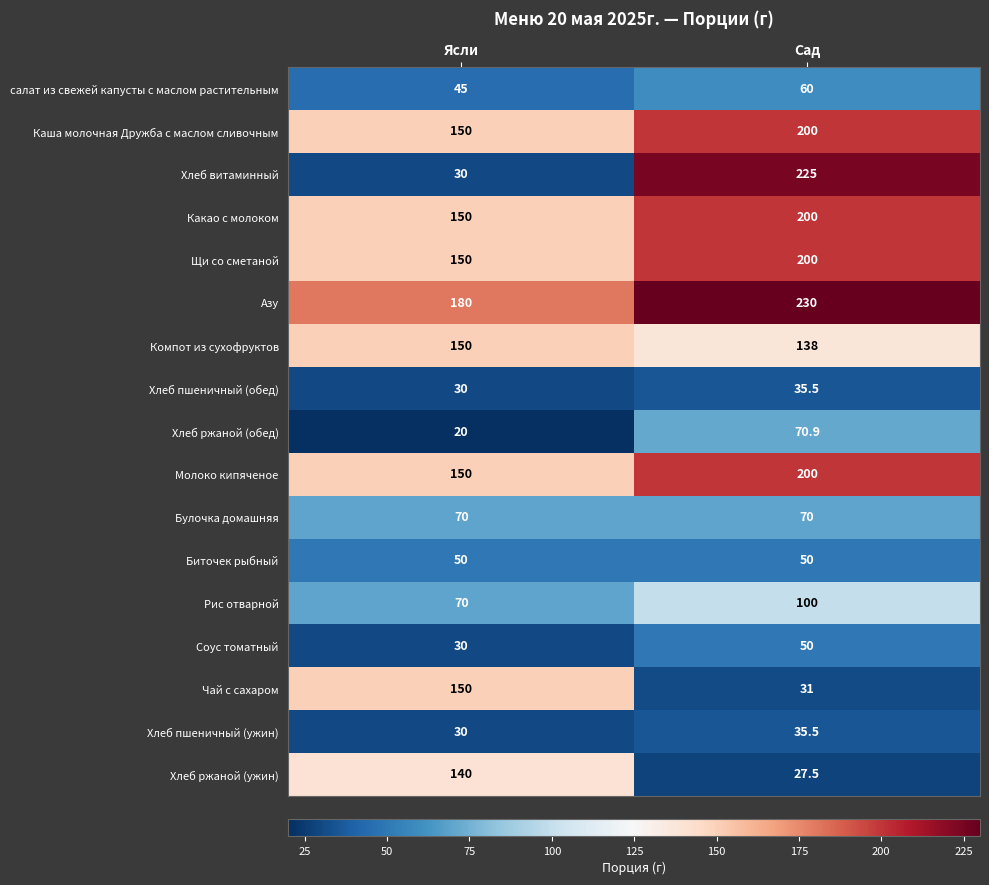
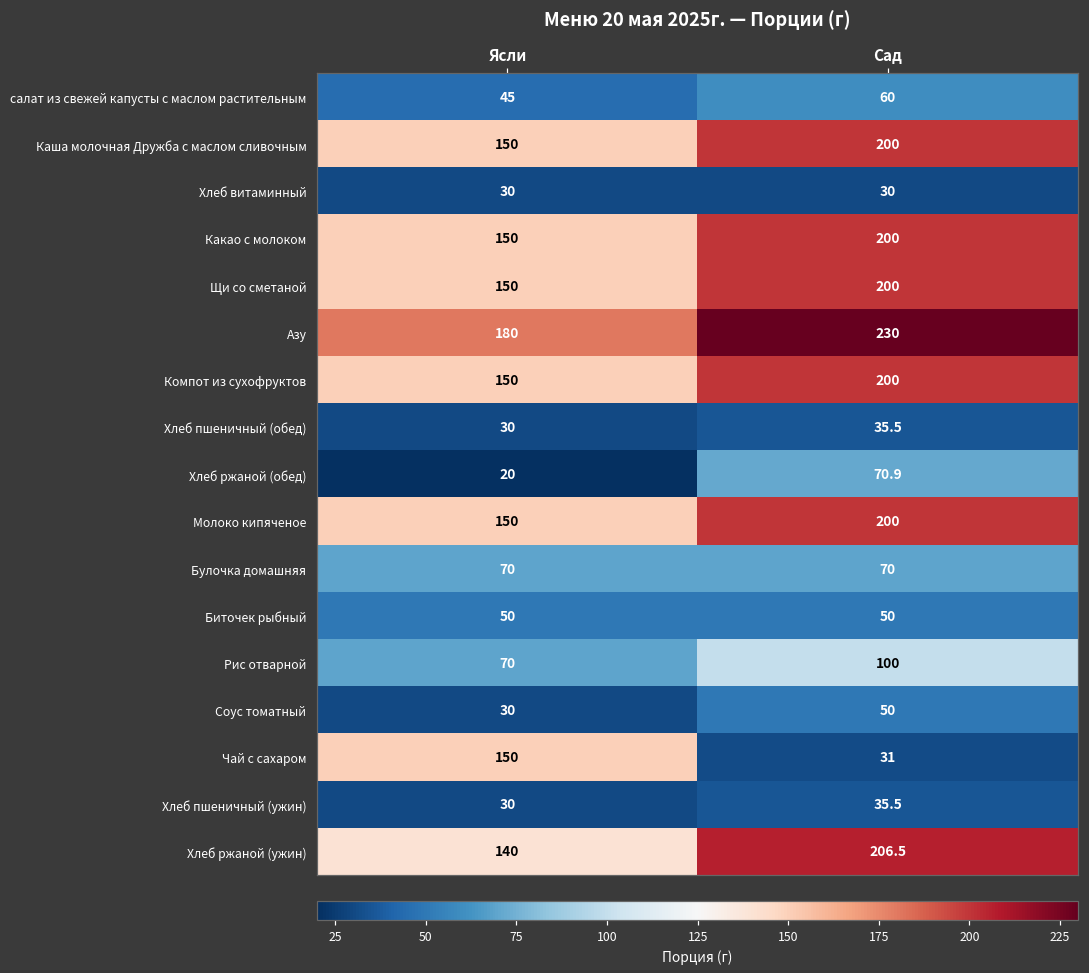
Хлеб витаминный, Сад: 225 -> 30
Компот из сухофруктов, Сад: 138 -> 200
Хлеб ржаной (ужин), Сад: 27.5 -> 206.5
